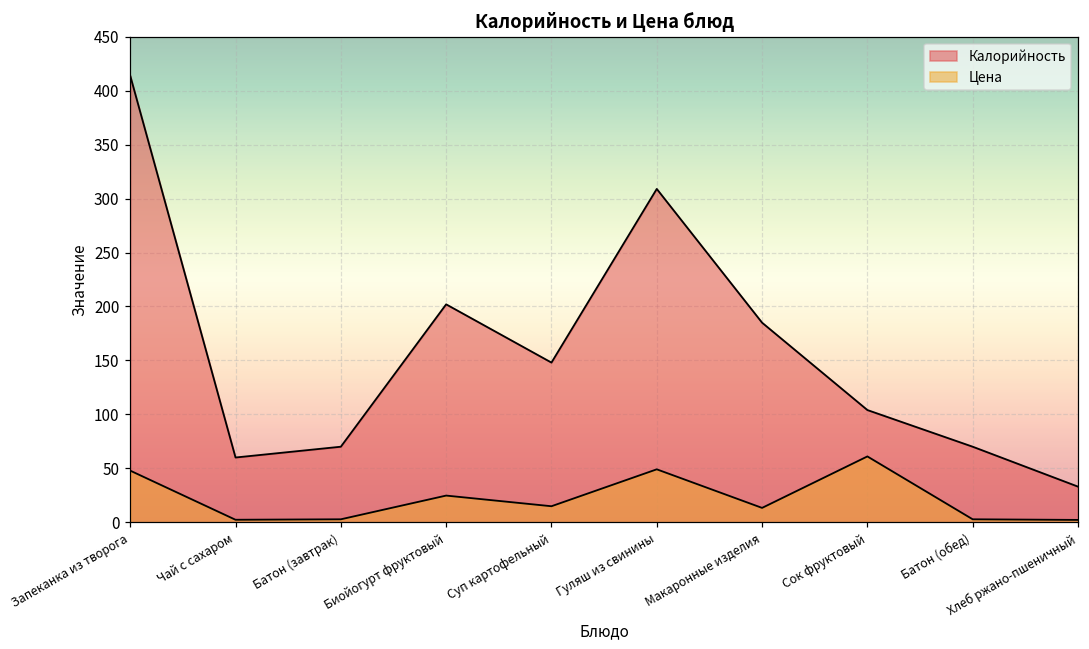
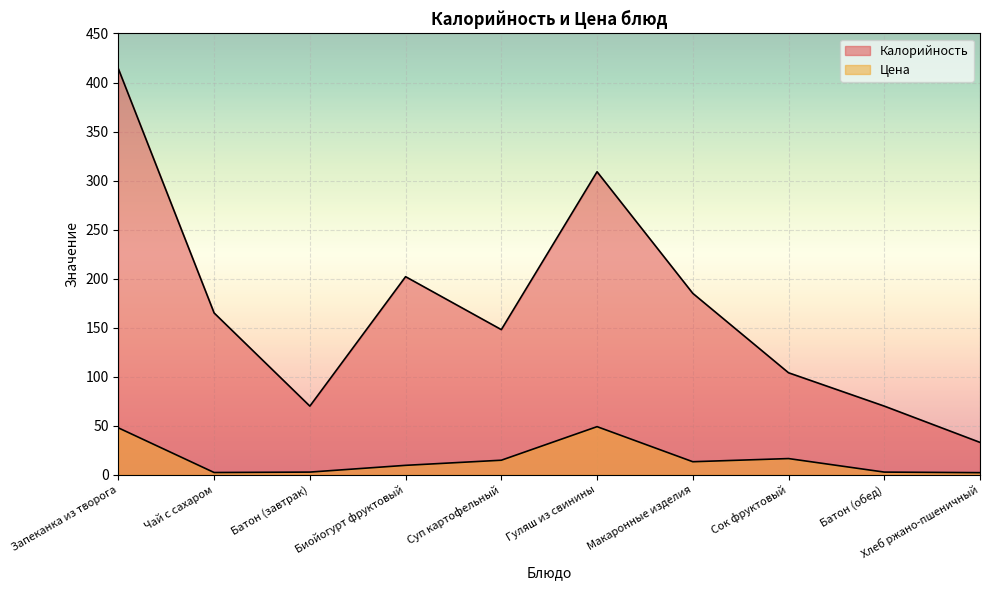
Калорийность, Чай с сахаром: 60 -> 170
Цена, Биойогурт фруктовый: 20 -> 10
Цена, Сок фруктовый: 60 -> 20
